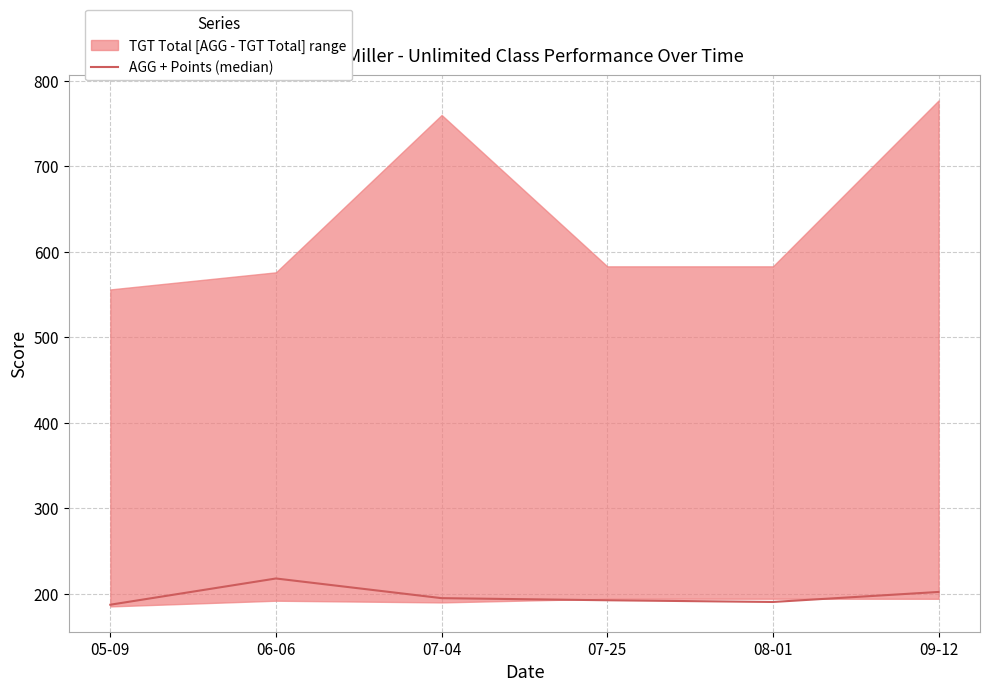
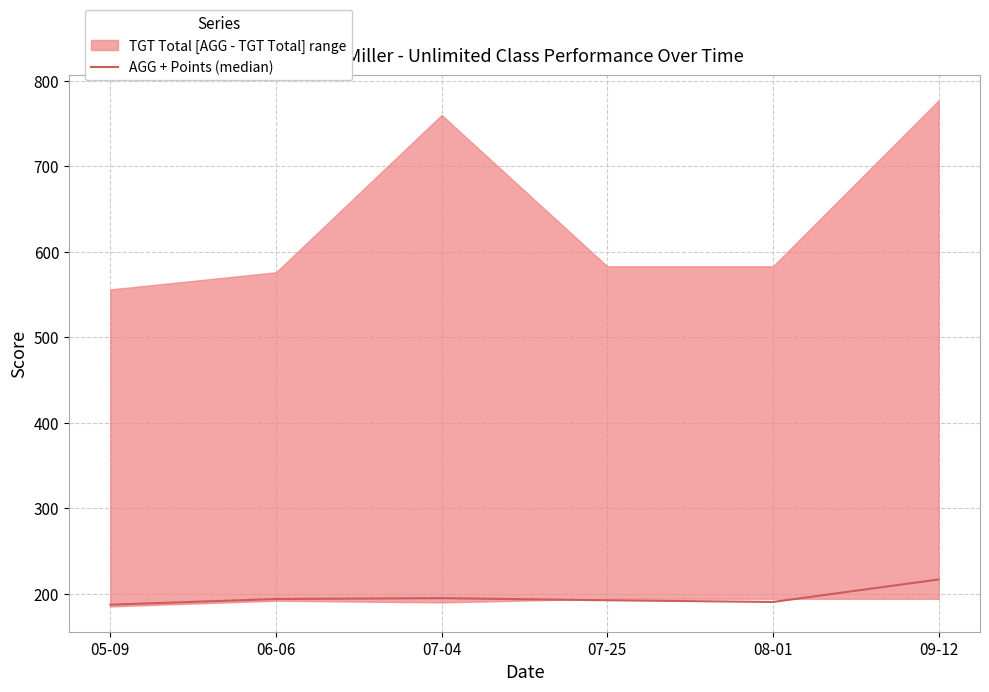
AGG + Points (median), 06-06: 220 -> 190
AGG + Points (median), 09-12: 200 -> 220
